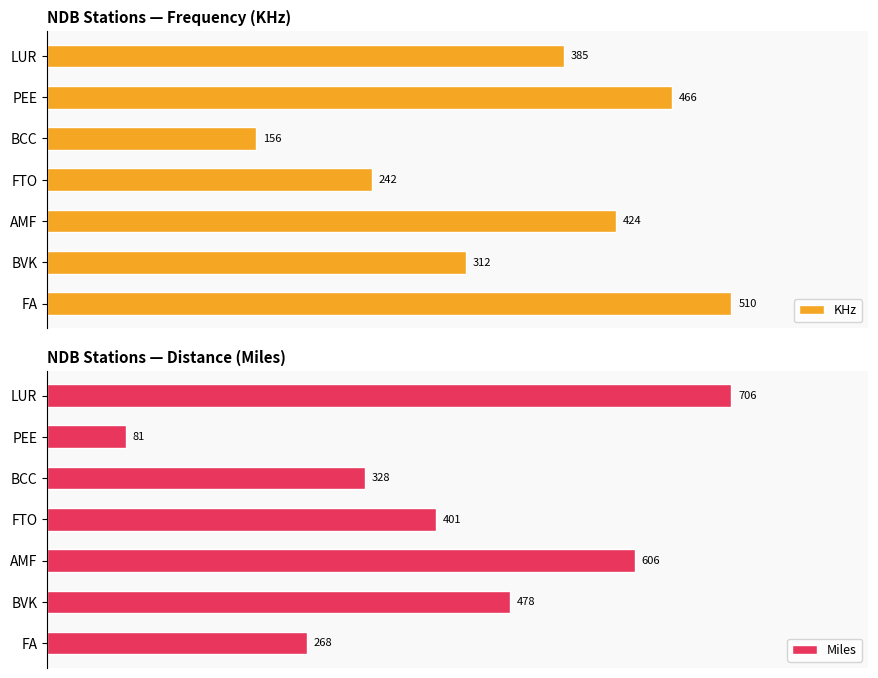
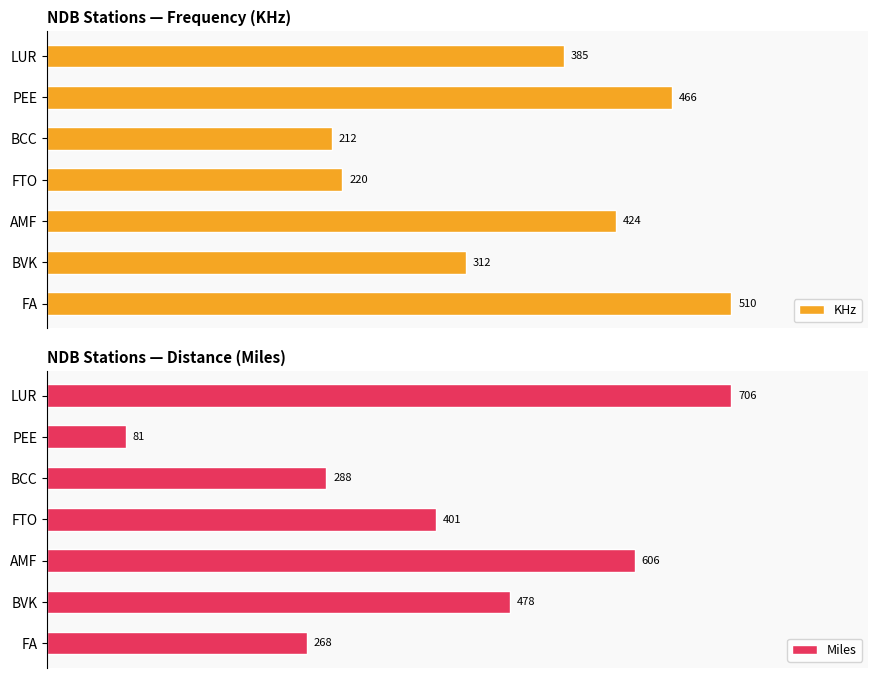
NDB Stations — Frequency (KHz), BCC: 156 -> 212
NDB Stations — Frequency (KHz), FTO: 242 -> 220
NDB Stations — Distance (Miles), BCC: 328 -> 288
